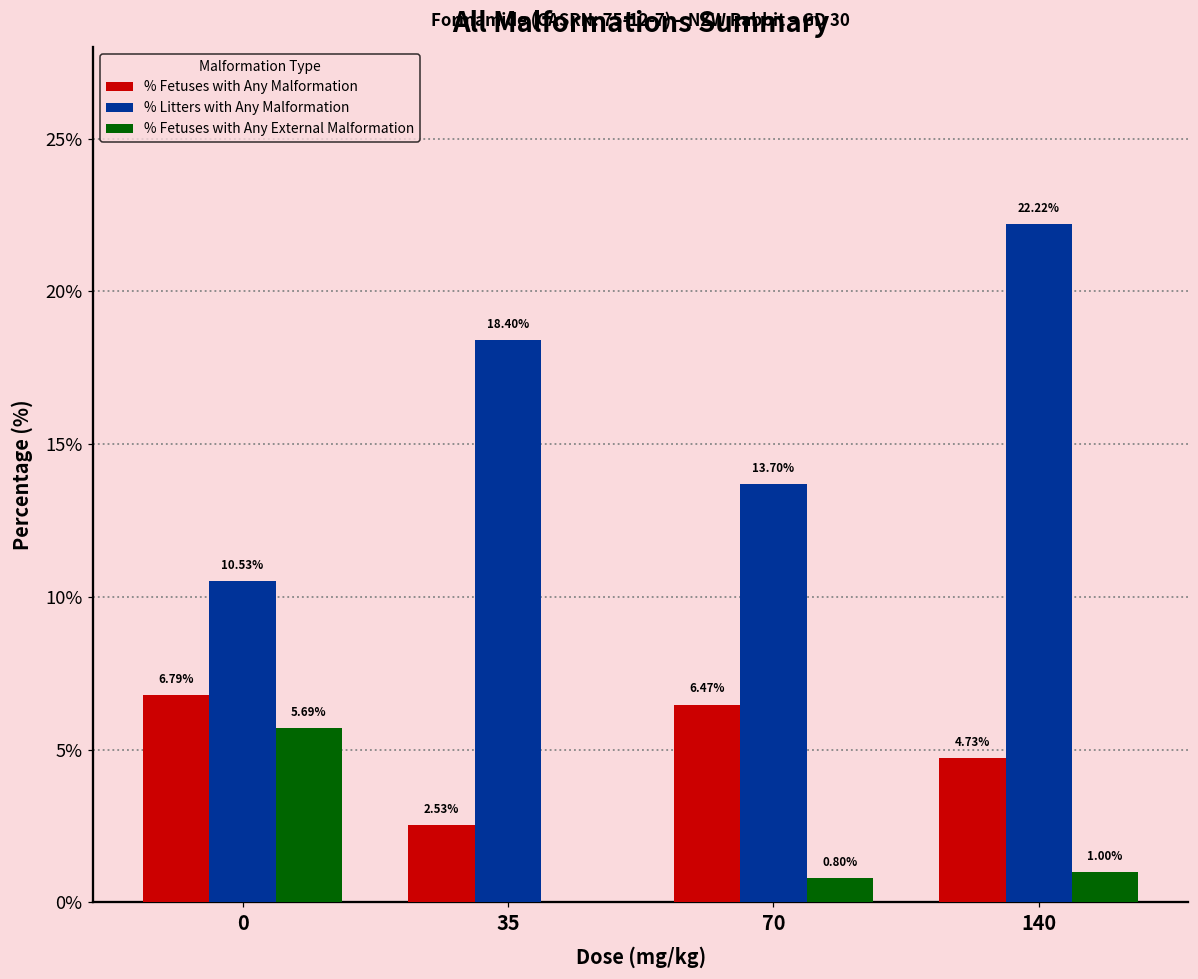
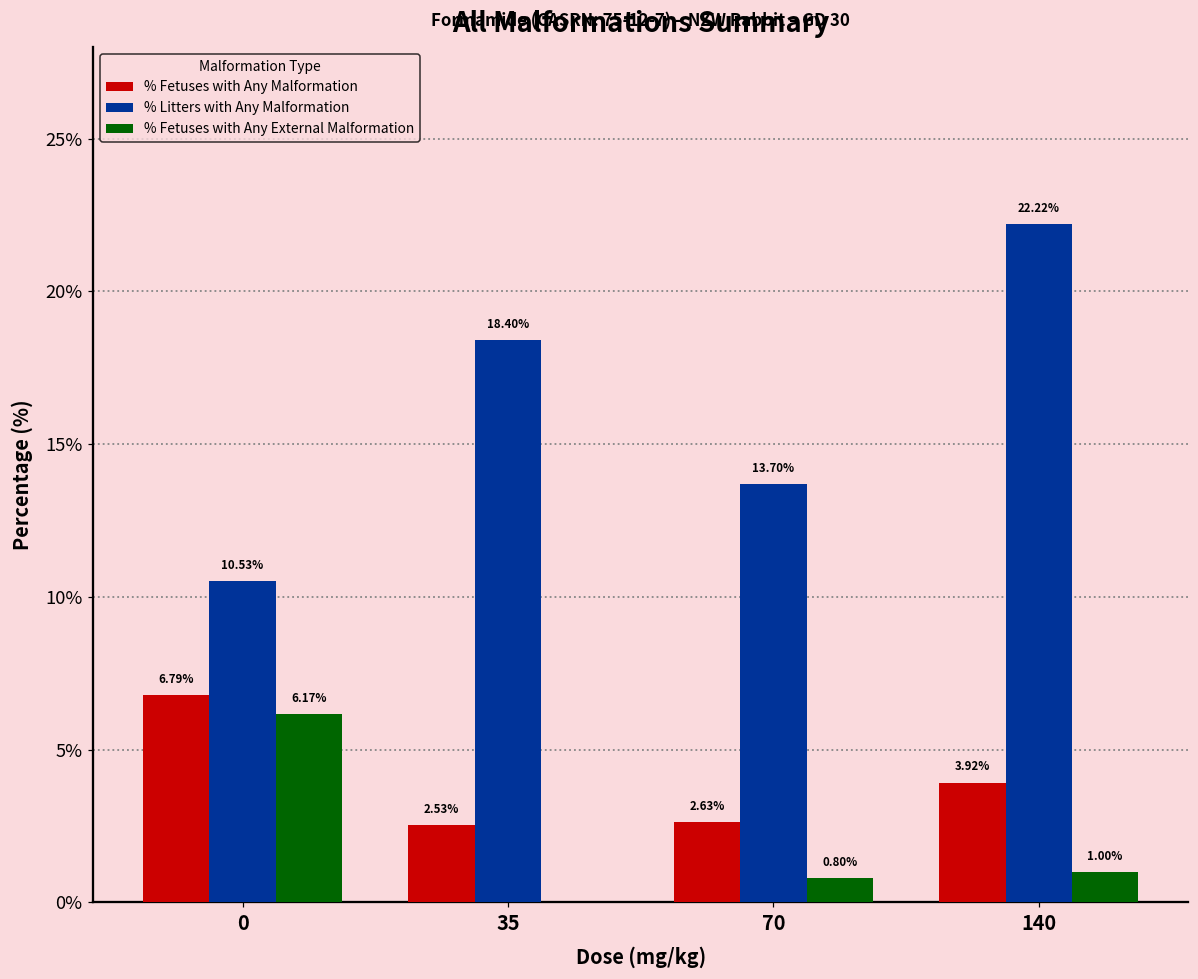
% Fetuses with Any External Malformation, 0: 5.69% -> 6.17%
% Fetuses with Any Malformation, 70: 6.47% -> 2.63%
% Fetuses with Any Malformation, 140: 4.73% -> 3.92%
